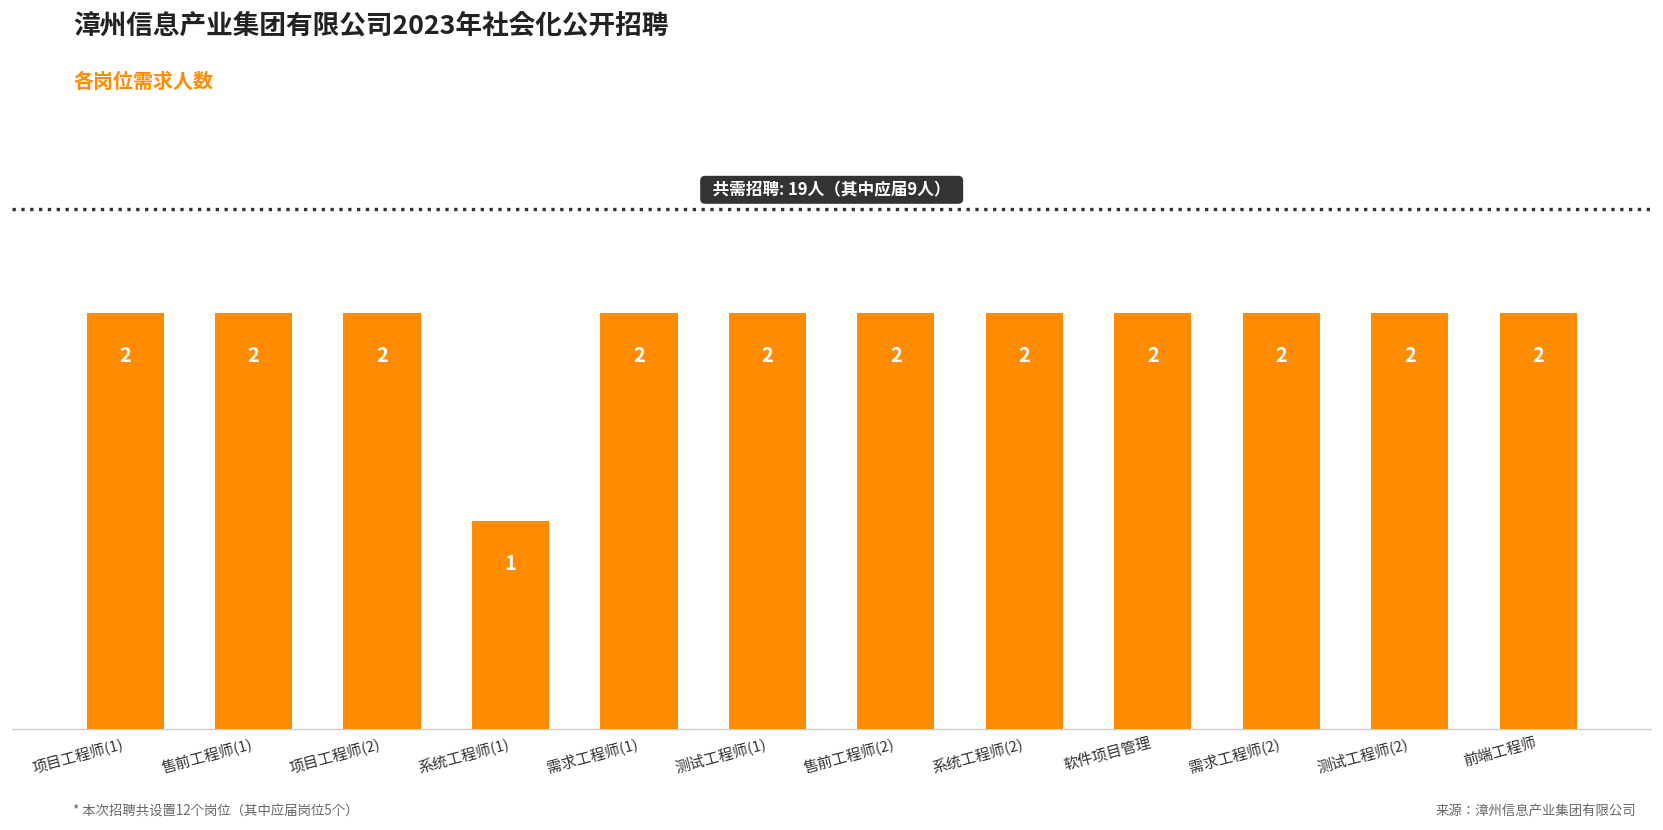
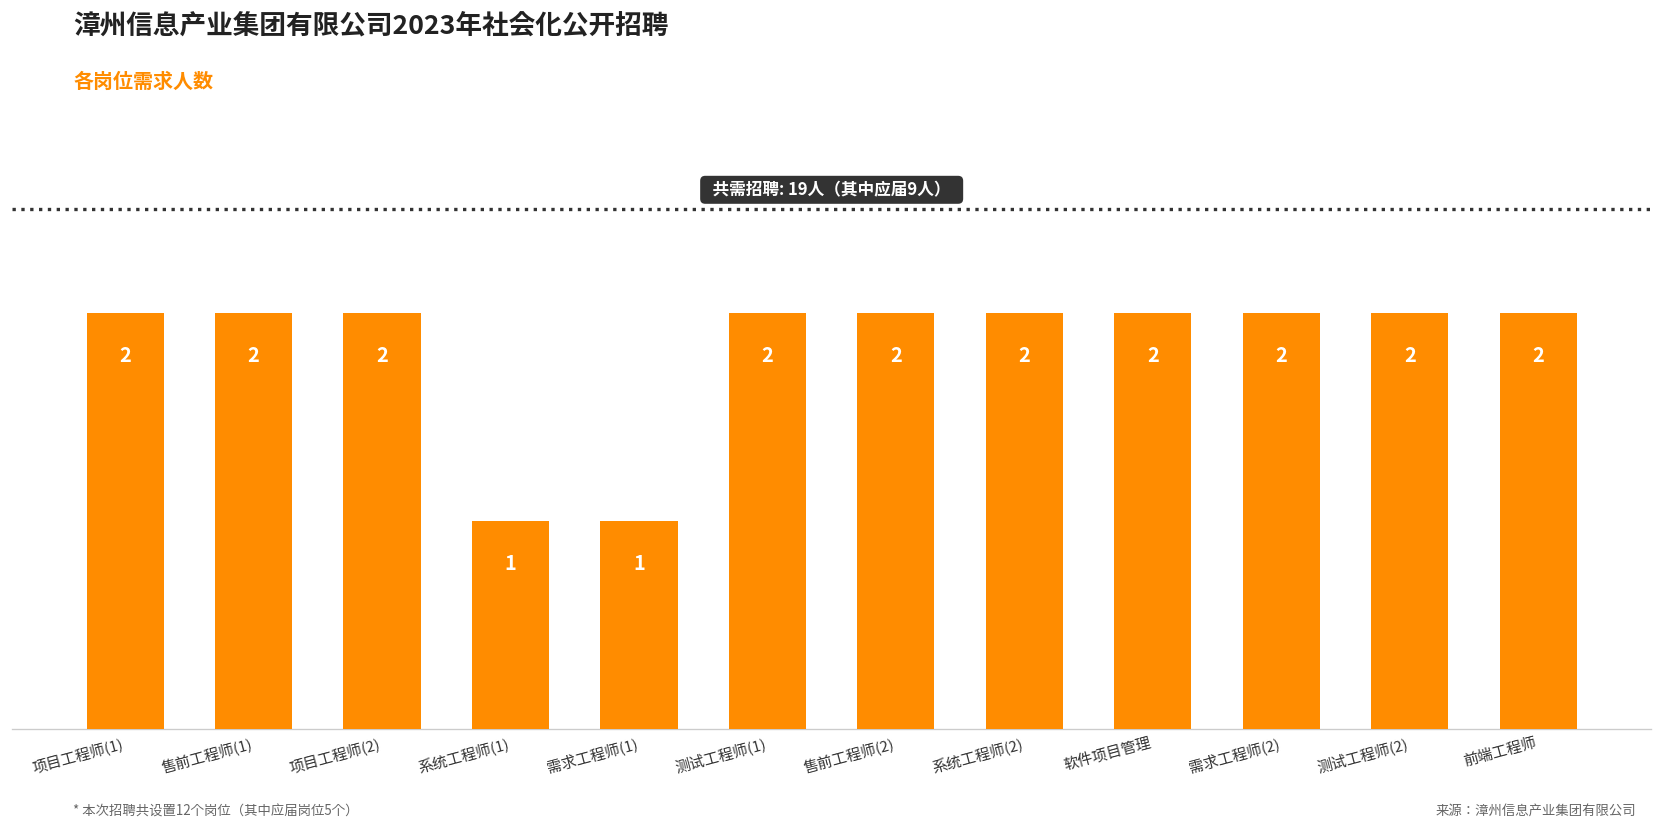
需求工程师(1): 2 -> 1
